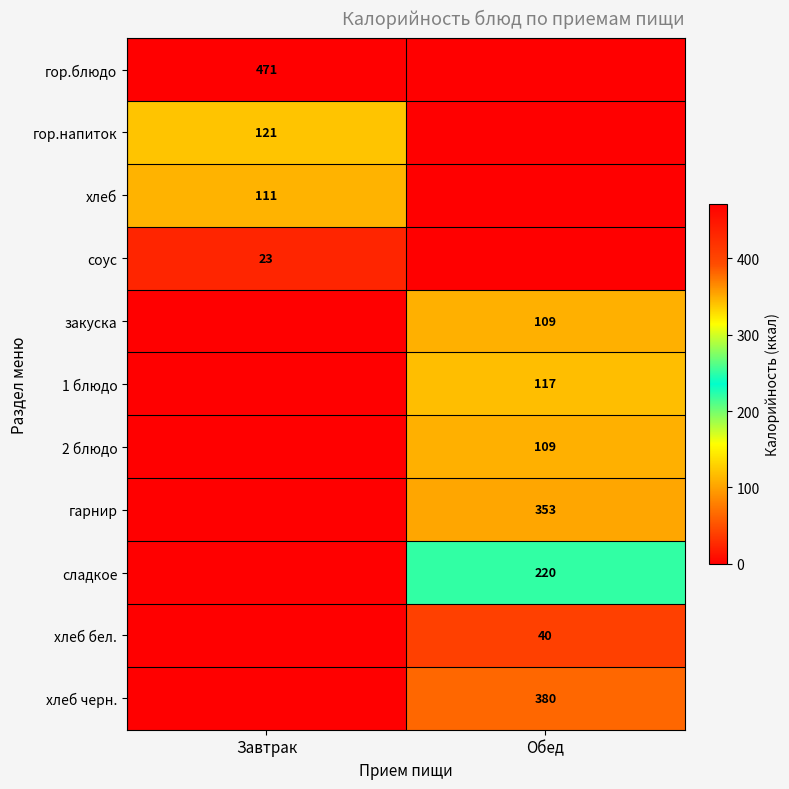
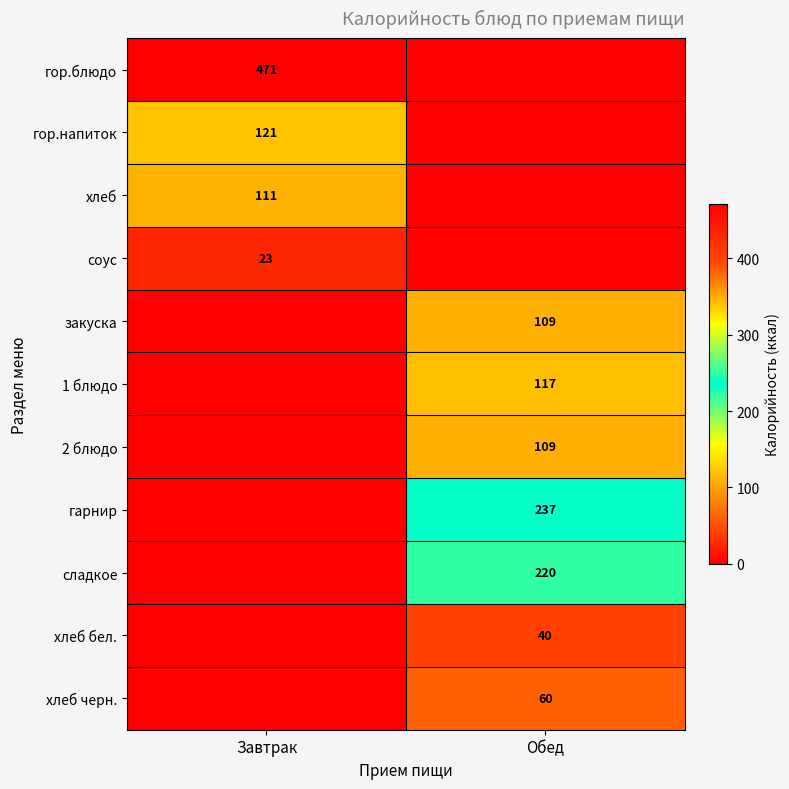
гарнир, Обед: 353 -> 237
хлеб черн., Обед: 380 -> 60
